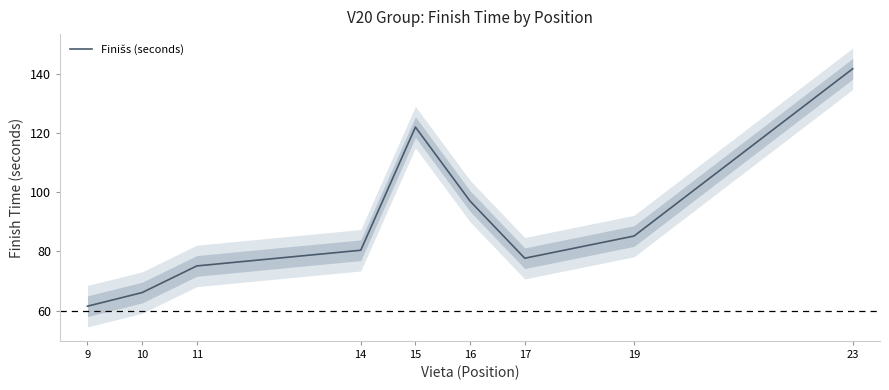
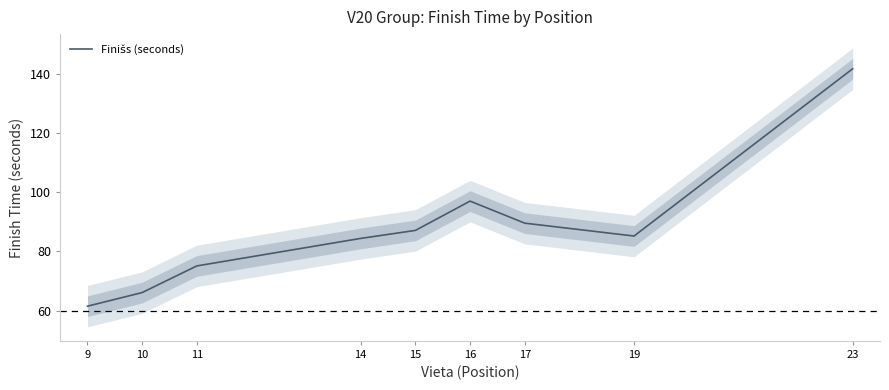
Finišs (seconds), 14: 80 -> 84
Finišs (seconds), 15: 122 -> 87
Finišs (seconds), 17: 78 -> 90
